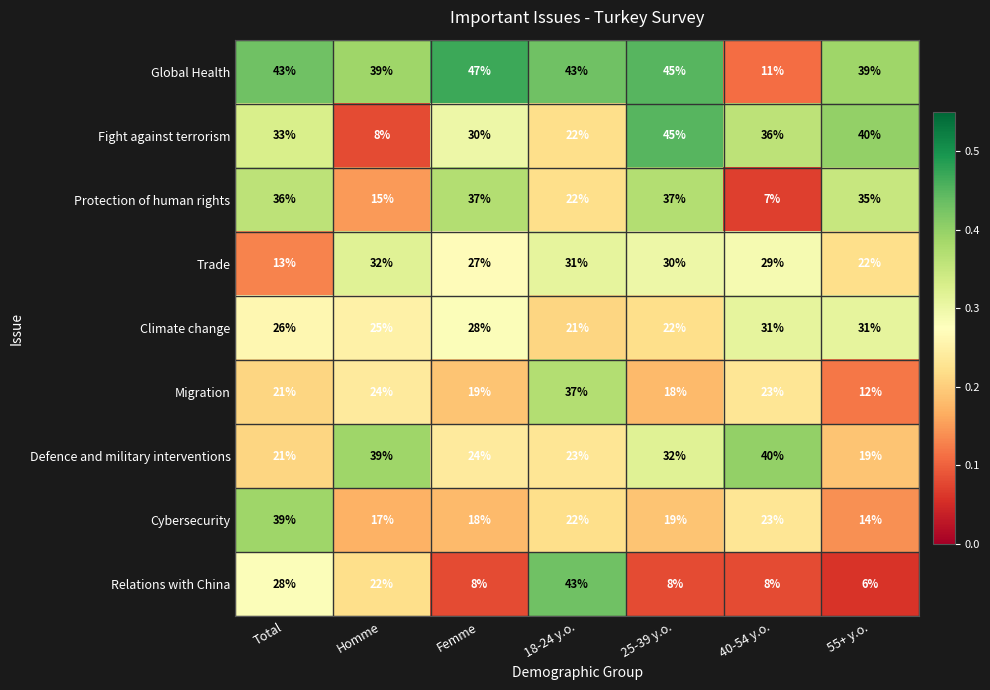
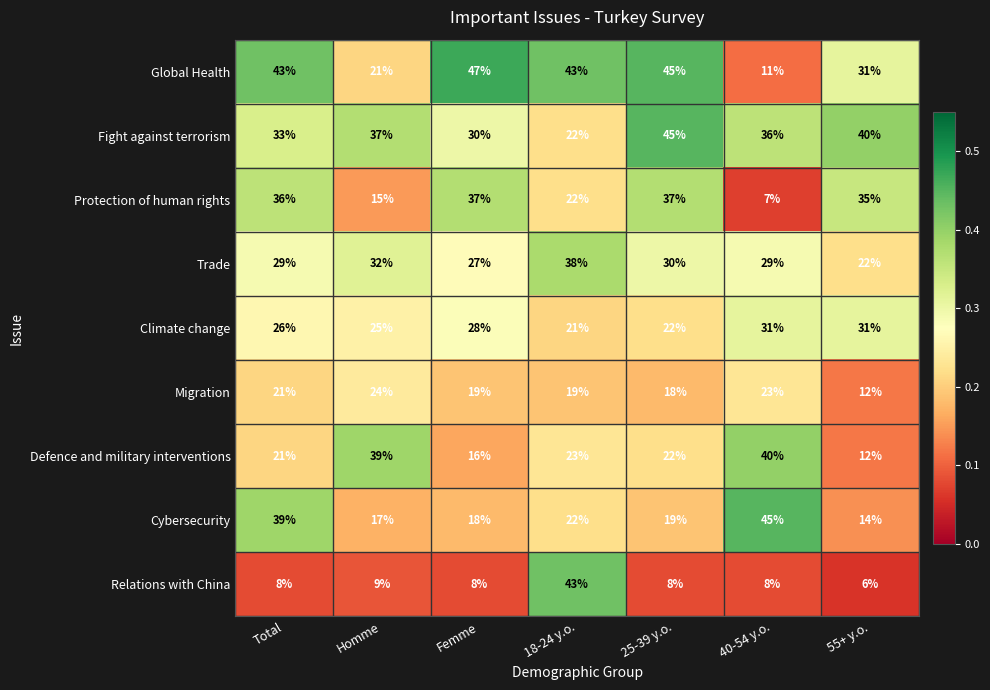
Global Health, Homme: 39% -> 21%
Global Health, 55+ y.o.: 39% -> 31%
Fight against terrorism, Homme: 8% -> 37%
Trade, Total: 13% -> 29%
Trade, 18-24 y.o.: 31% -> 38%
Migration, 18-24 y.o.: 37% -> 19%
Defence and military interventions, Femme: 24% -> 16%
Defence and military interventions, 25-39 y.o.: 32% -> 22%
Defence and military interventions, 55+ y.o.: 19% -> 12%
Cybersecurity, 40-54 y.o.: 23% -> 45%
Relations with China, Total: 28% -> 8%
Relations with China, Homme: 22% -> 9%
